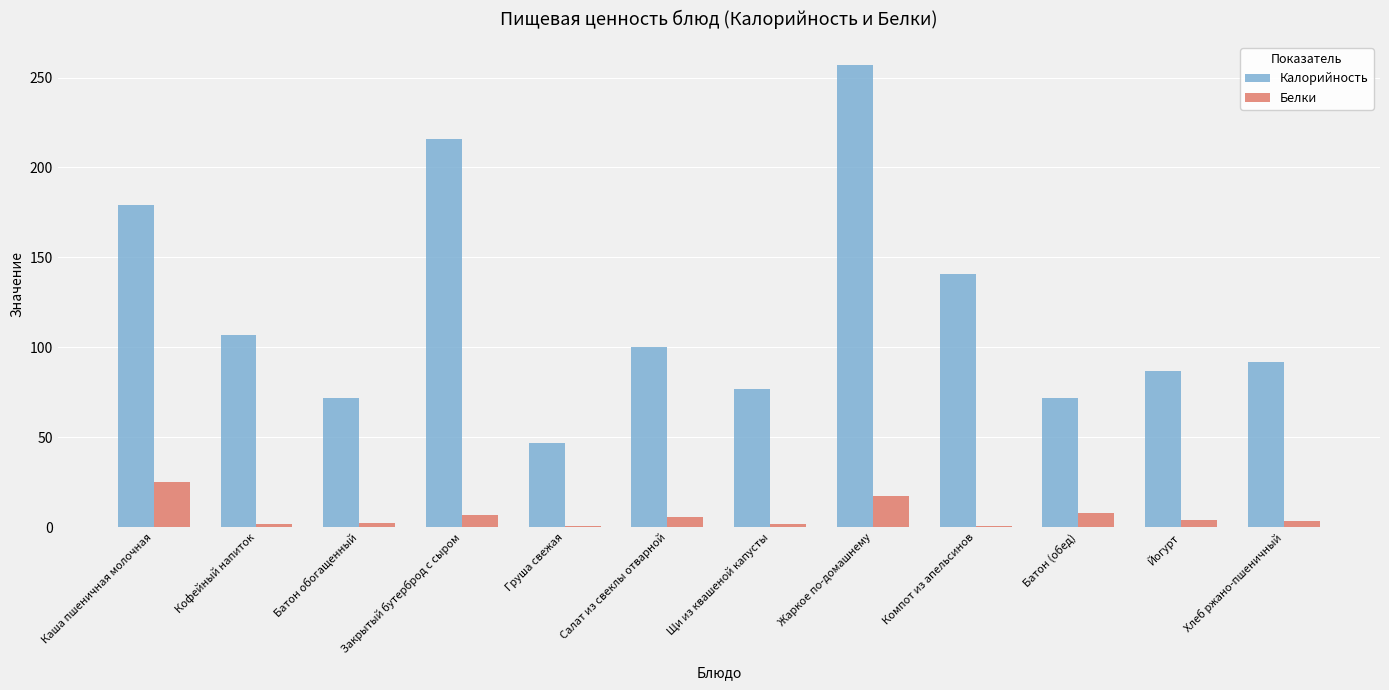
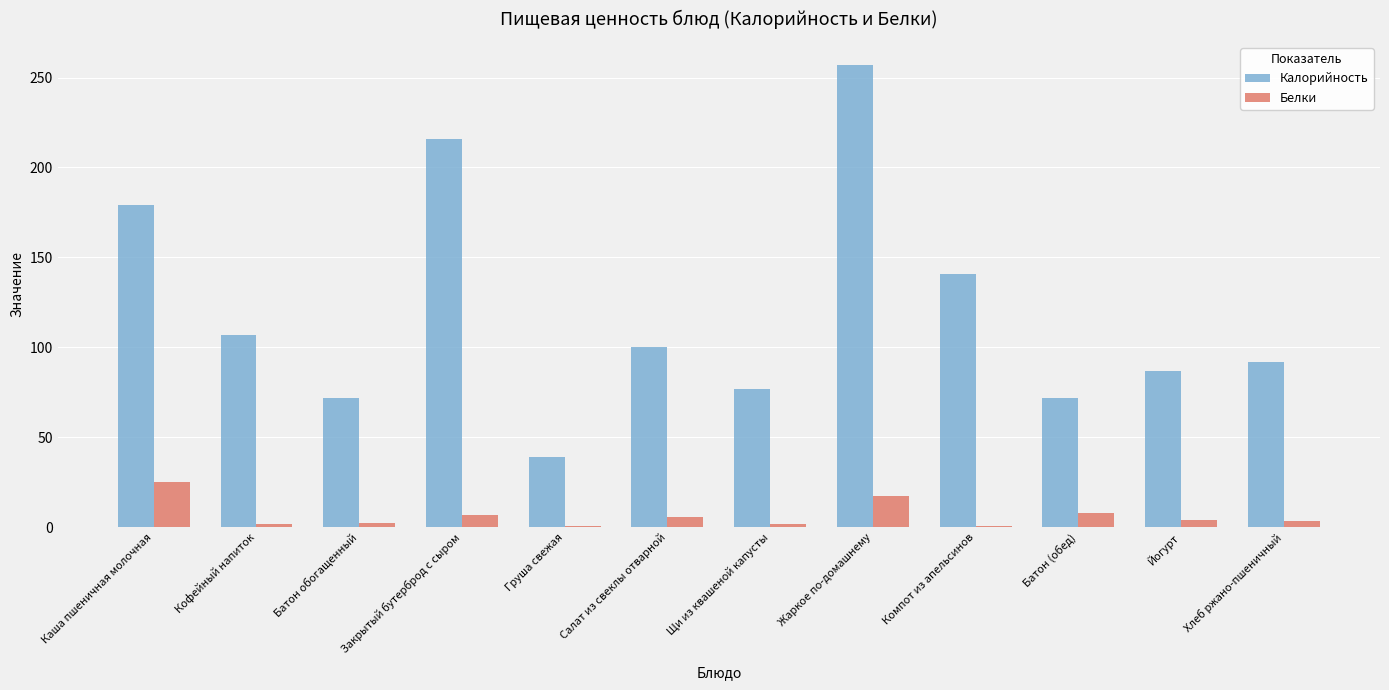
Калорийность, Груша свежая: 47 -> 39
